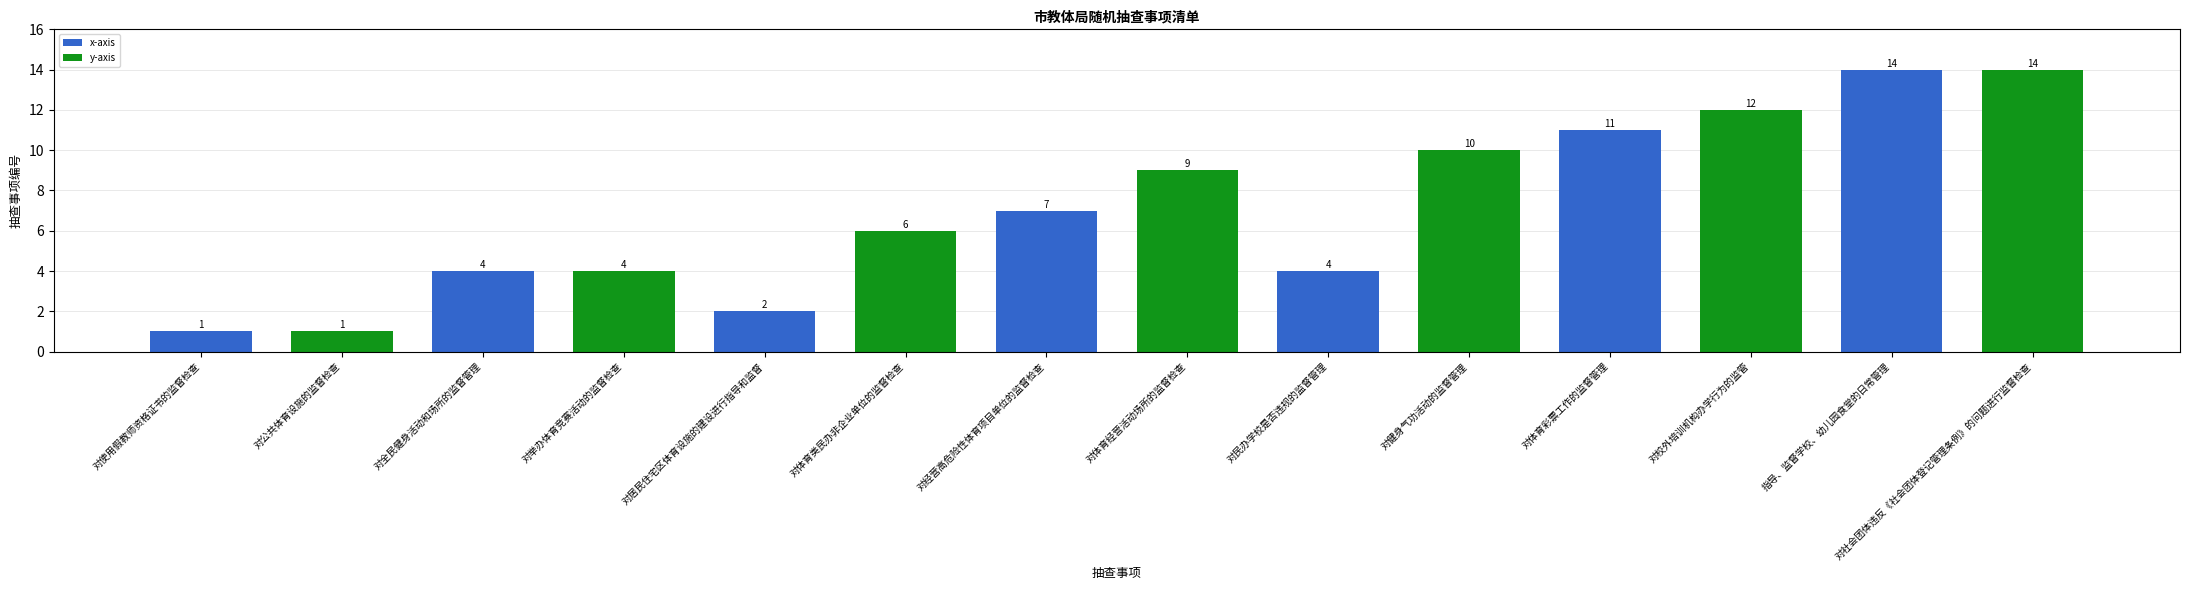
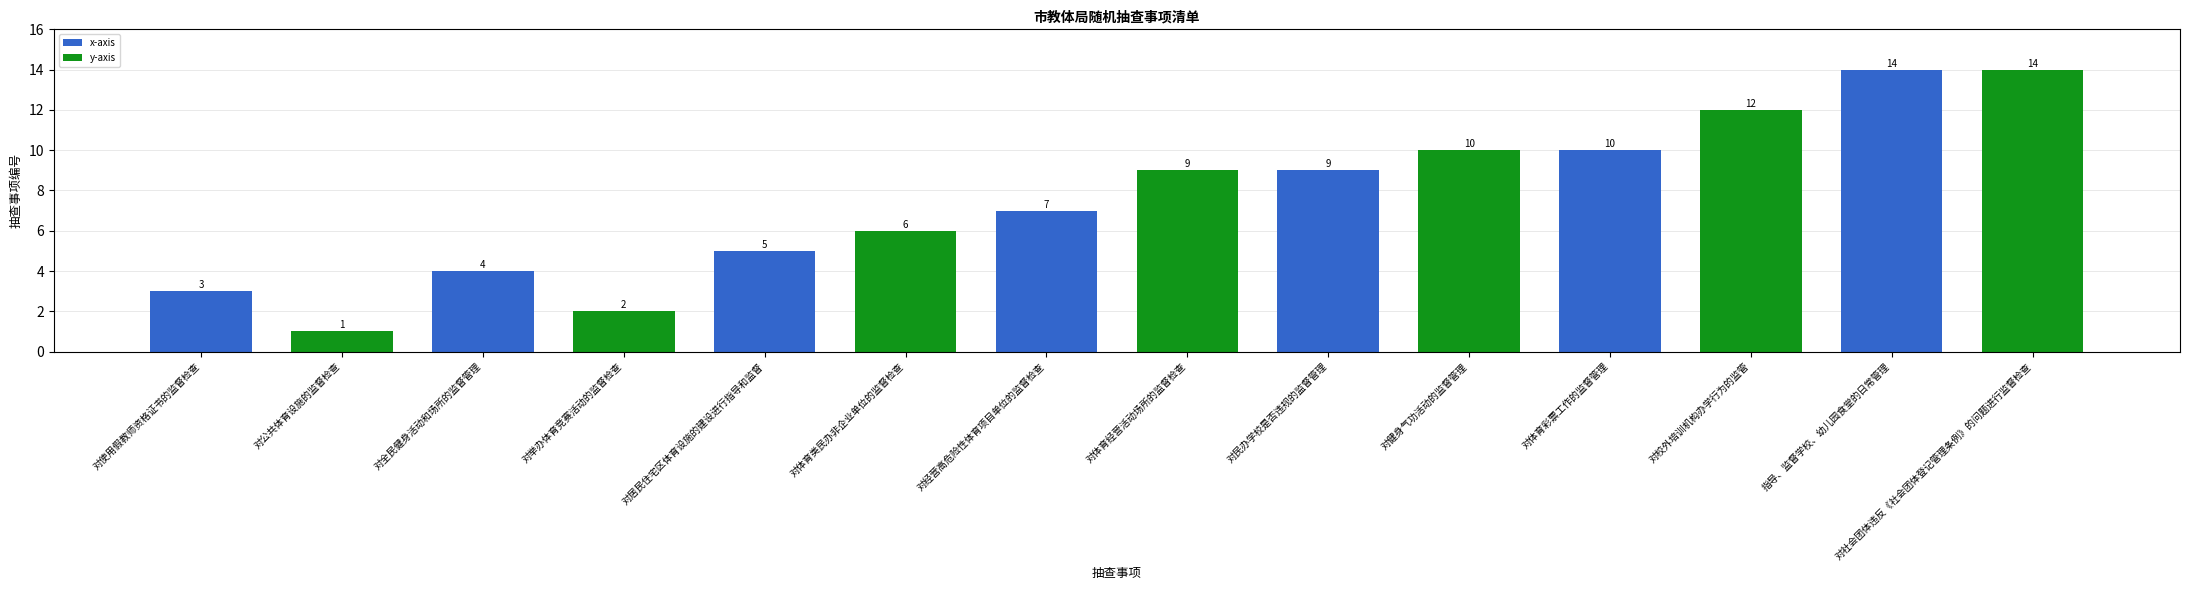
对使用假教师资格证书的监督检查: 1 -> 3
对举办体育竞赛活动的监督检查: 4 -> 2
对居民住宅区体育设施的建设进行指导和监督: 2 -> 5
对民办学校是否违规的监督管理: 4 -> 9
对体育彩票工作的监督管理: 11 -> 10
